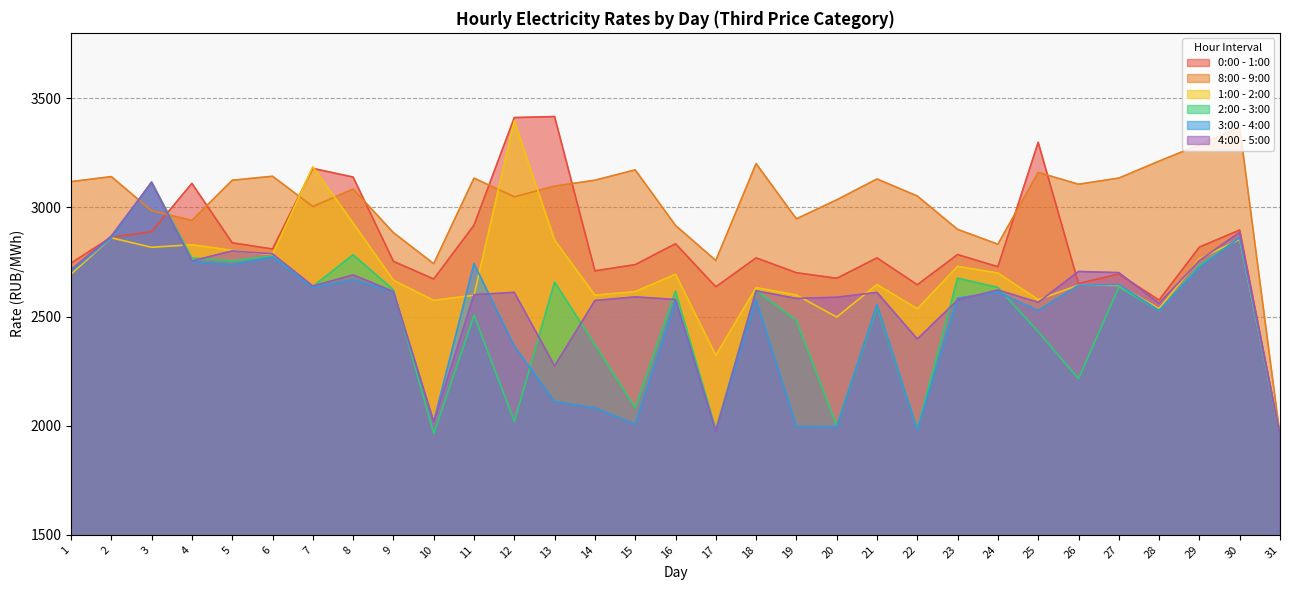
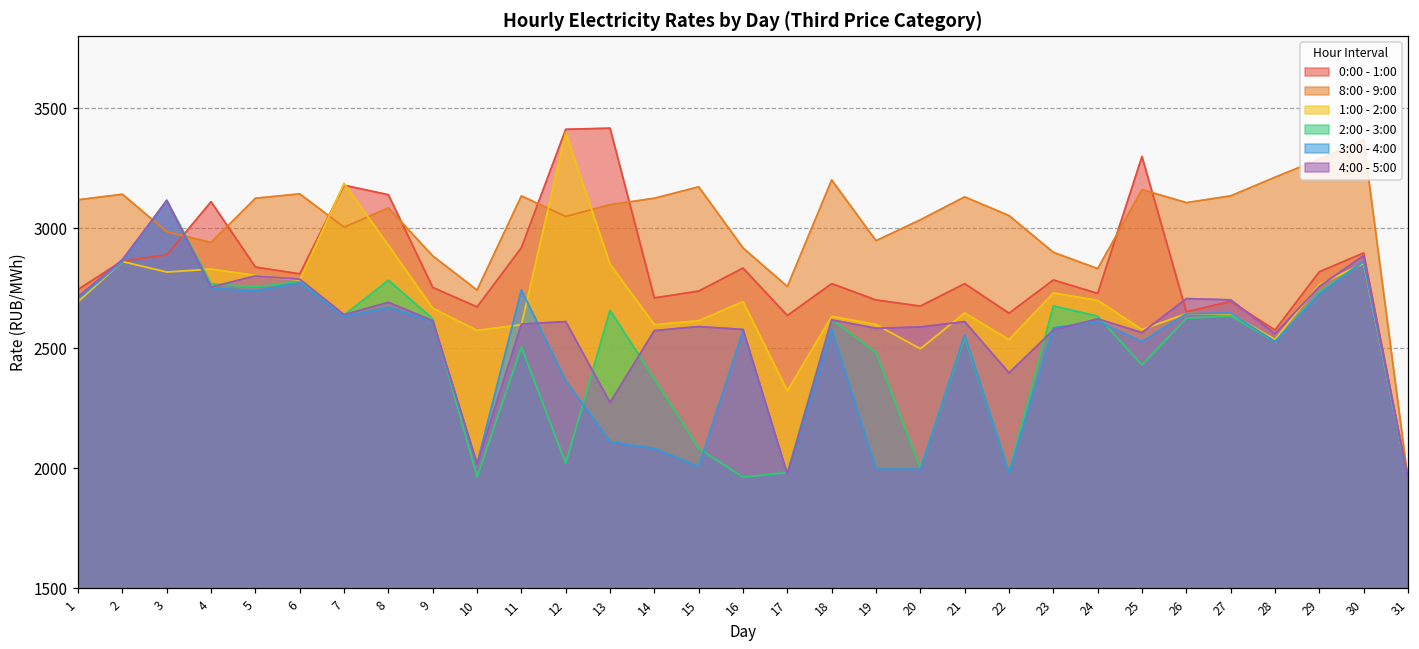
2:00 - 3:00, 16: 2620 -> 1960
2:00 - 3:00, 26: 2220 -> 2620
